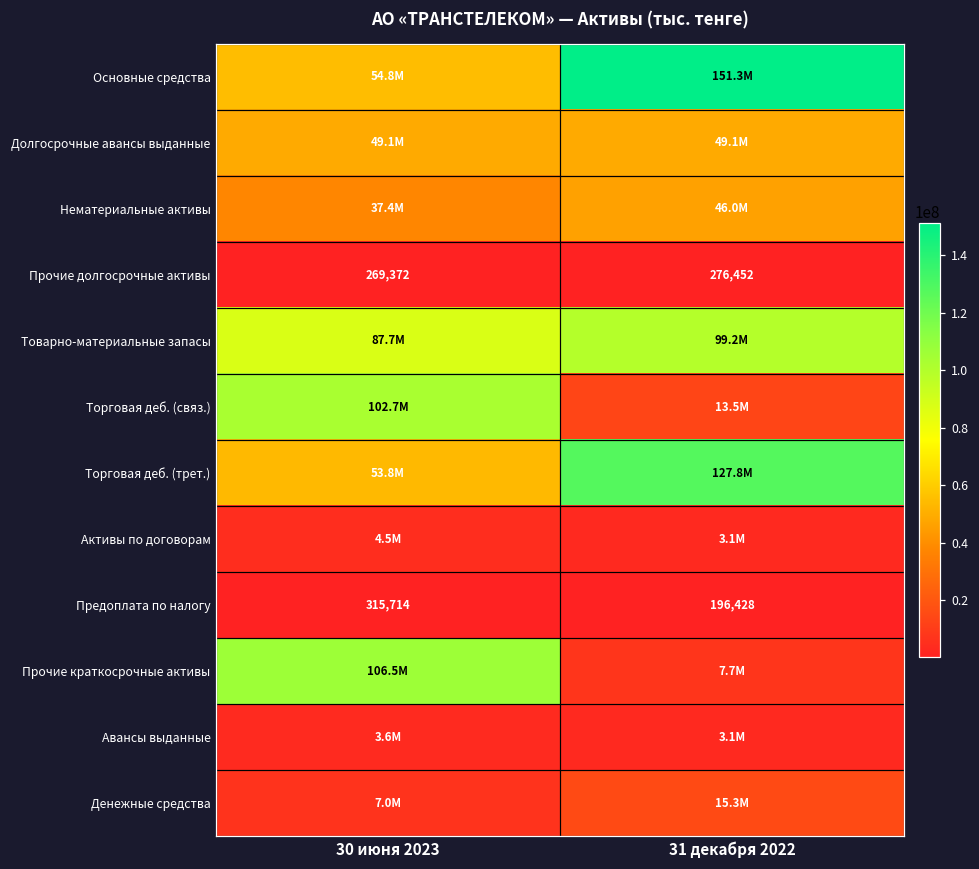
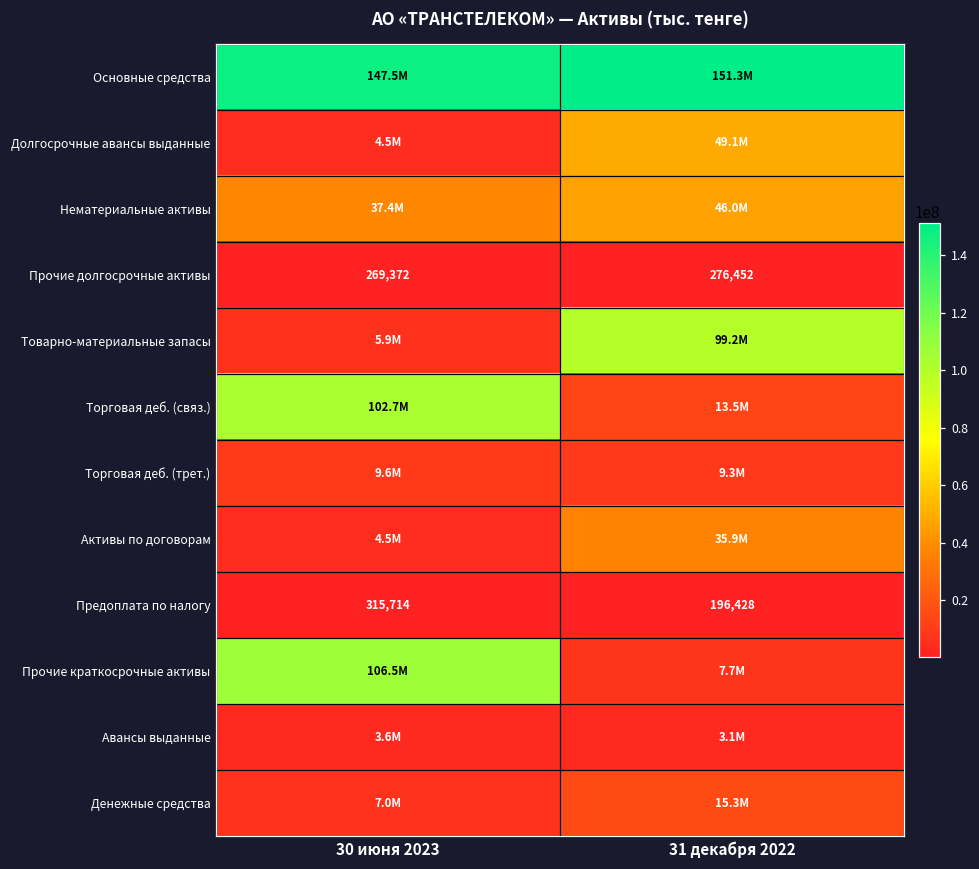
Основные средства, 30 июня 2023: 54.8M -> 147.5M
Долгосрочные авансы выданные, 30 июня 2023: 49.1M -> 4.5M
Товарно-материальные запасы, 30 июня 2023: 87.7M -> 5.9M
Торговая деб. (трет.), 30 июня 2023: 53.8M -> 9.6M
Торговая деб. (трет.), 31 декабря 2022: 127.8M -> 9.3M
Активы по договорам, 31 декабря 2022: 3.1M -> 35.9M
